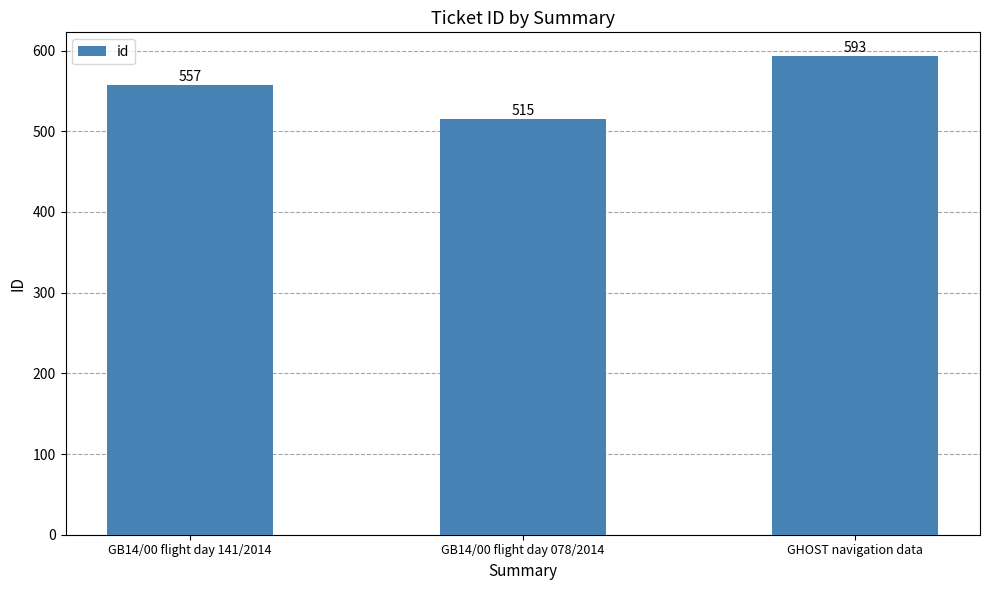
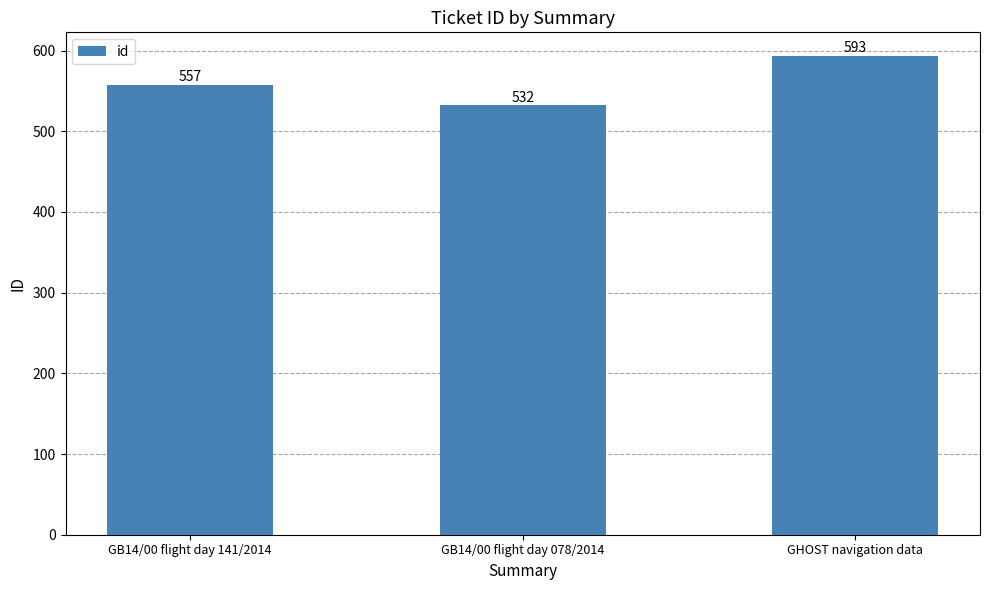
GB14/00 flight day 078/2014: 515 -> 532
